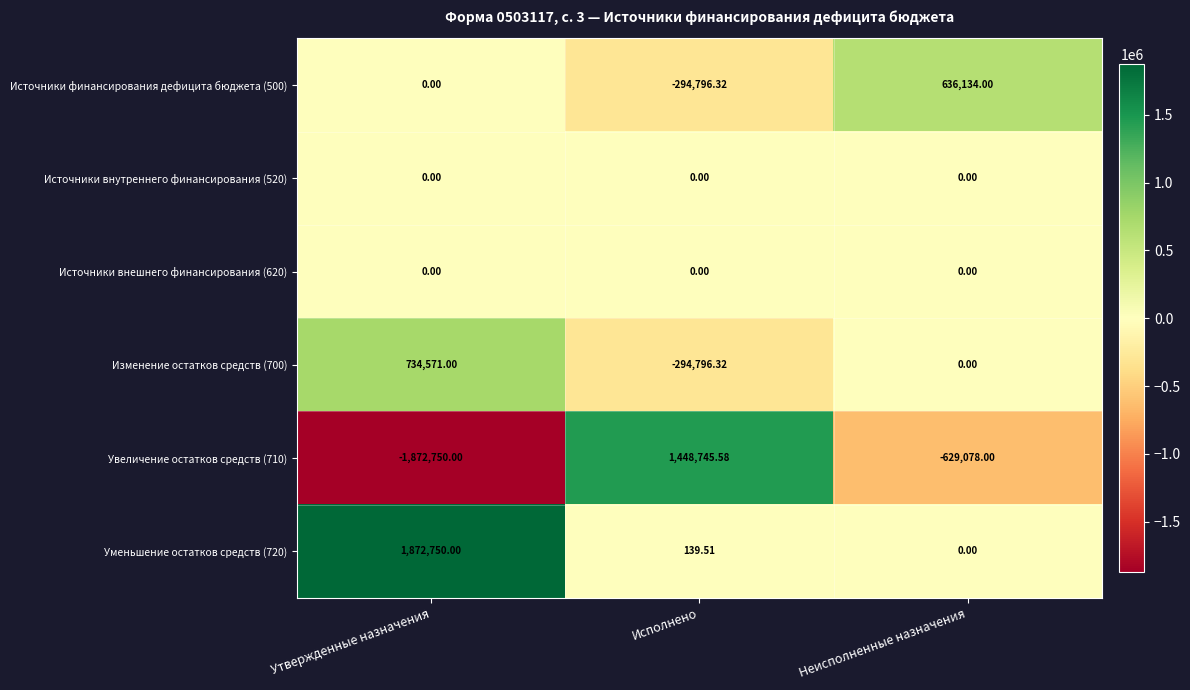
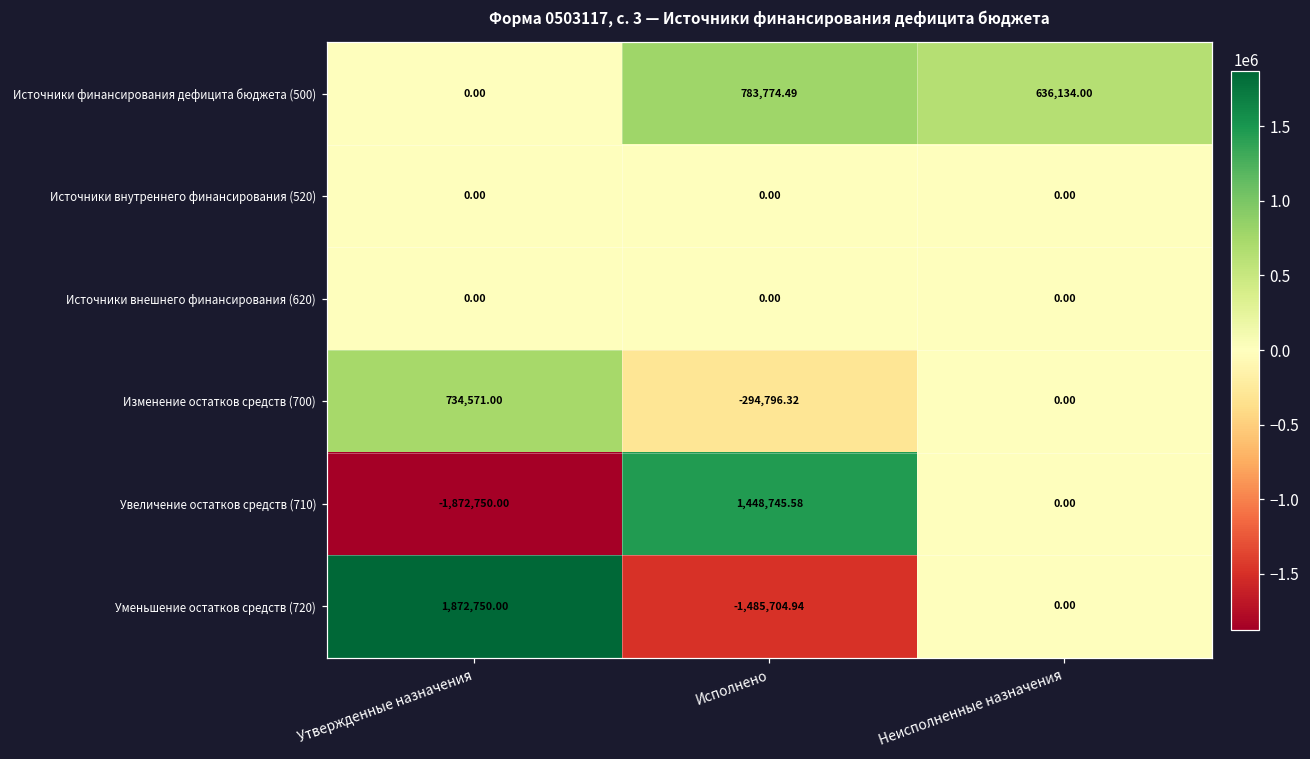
Источники финансирования дефицита бюджета (500), Исполнено: -294,796.32 -> 783,774.49
Увеличение остатков средств (710), Неисполненные назначения: -629,078.00 -> 0.00
Уменьшение остатков средств (720), Исполнено: 139.51 -> -1,485,704.94
